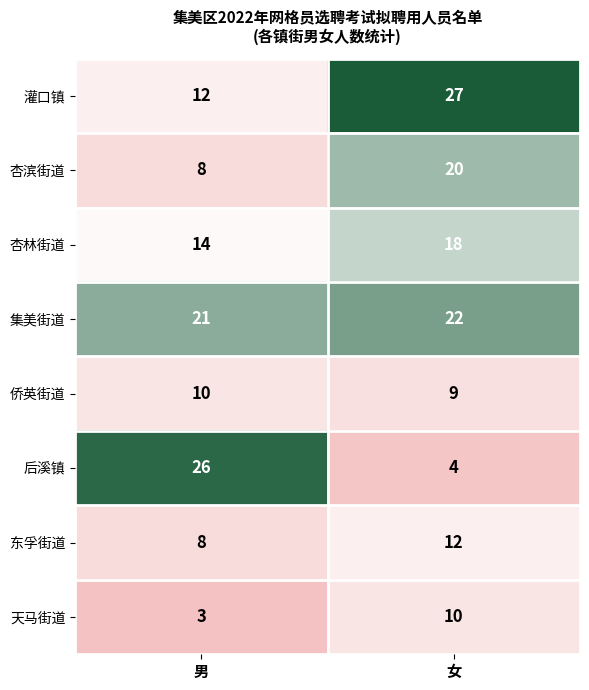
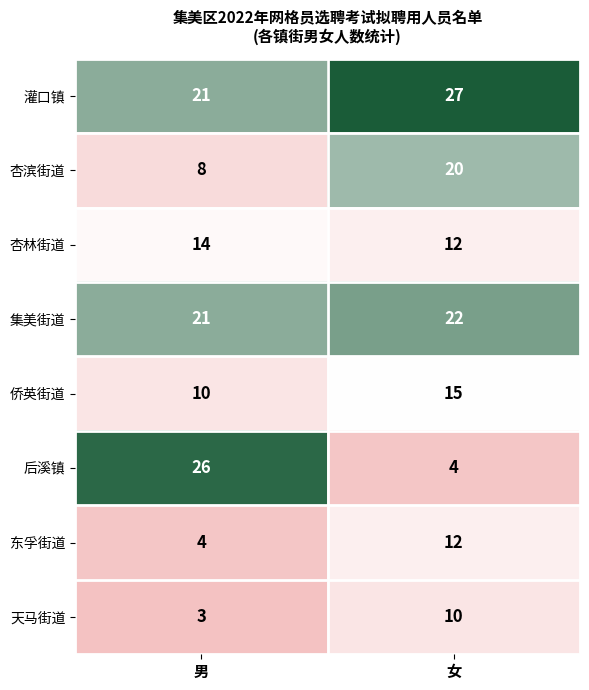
灌口镇, 男: 12 -> 21
杏林街道, 女: 18 -> 12
侨英街道, 女: 9 -> 15
东孚街道, 男: 8 -> 4
